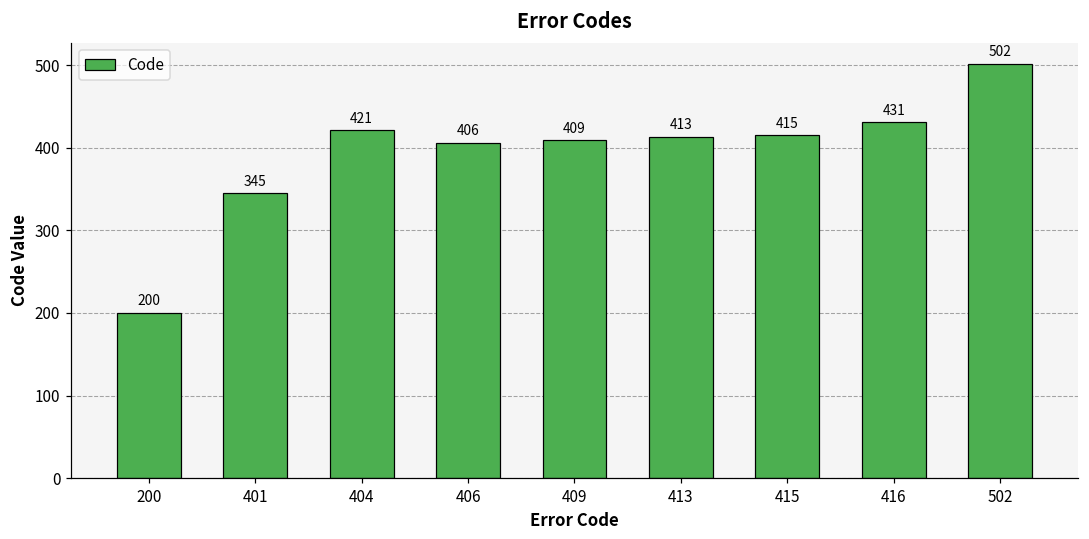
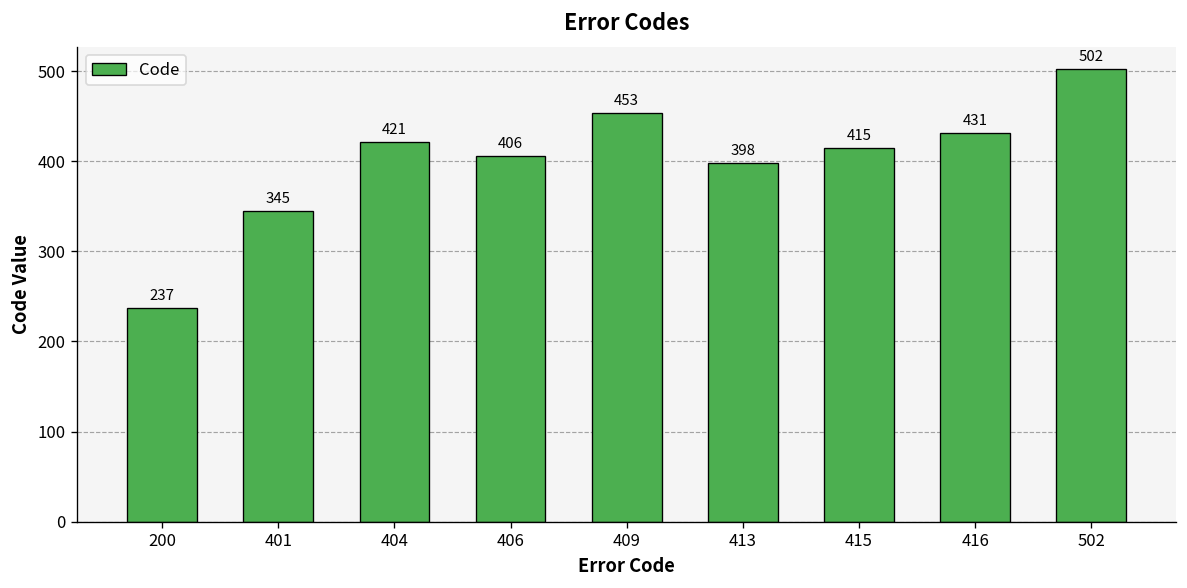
200: 200 -> 237
409: 409 -> 453
413: 413 -> 398
